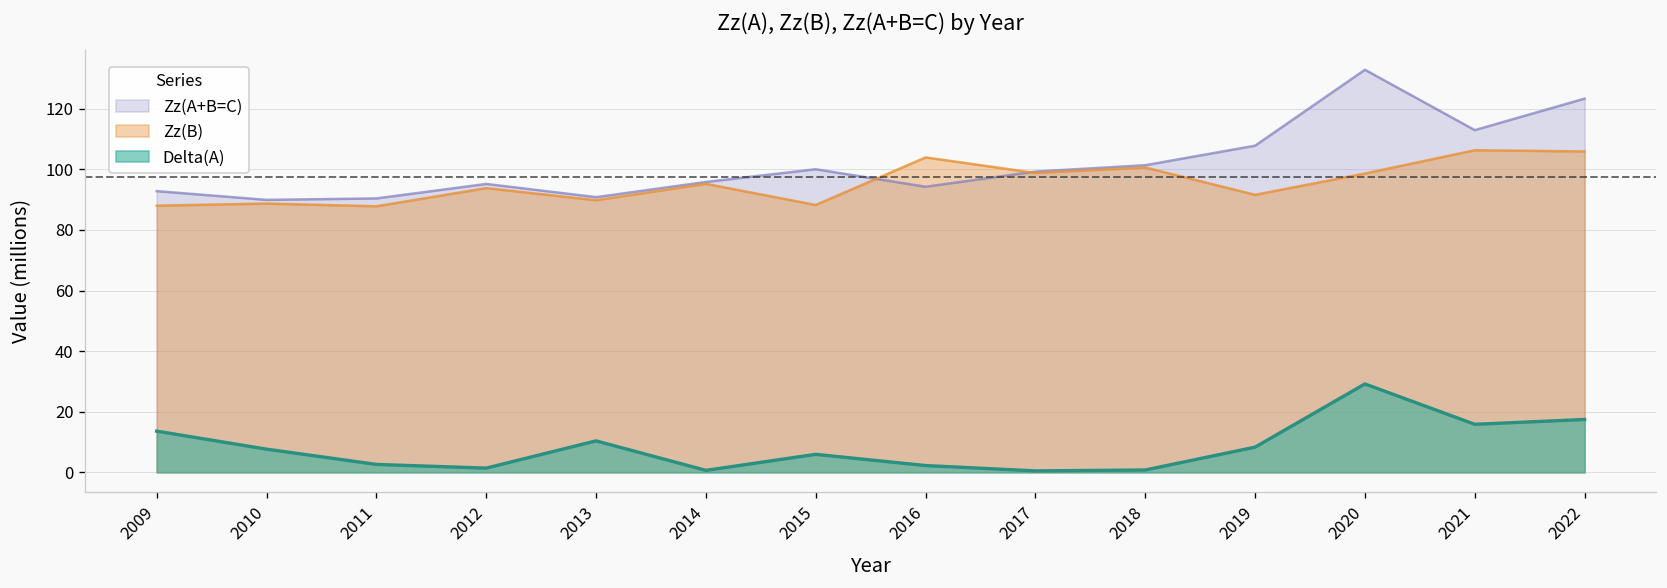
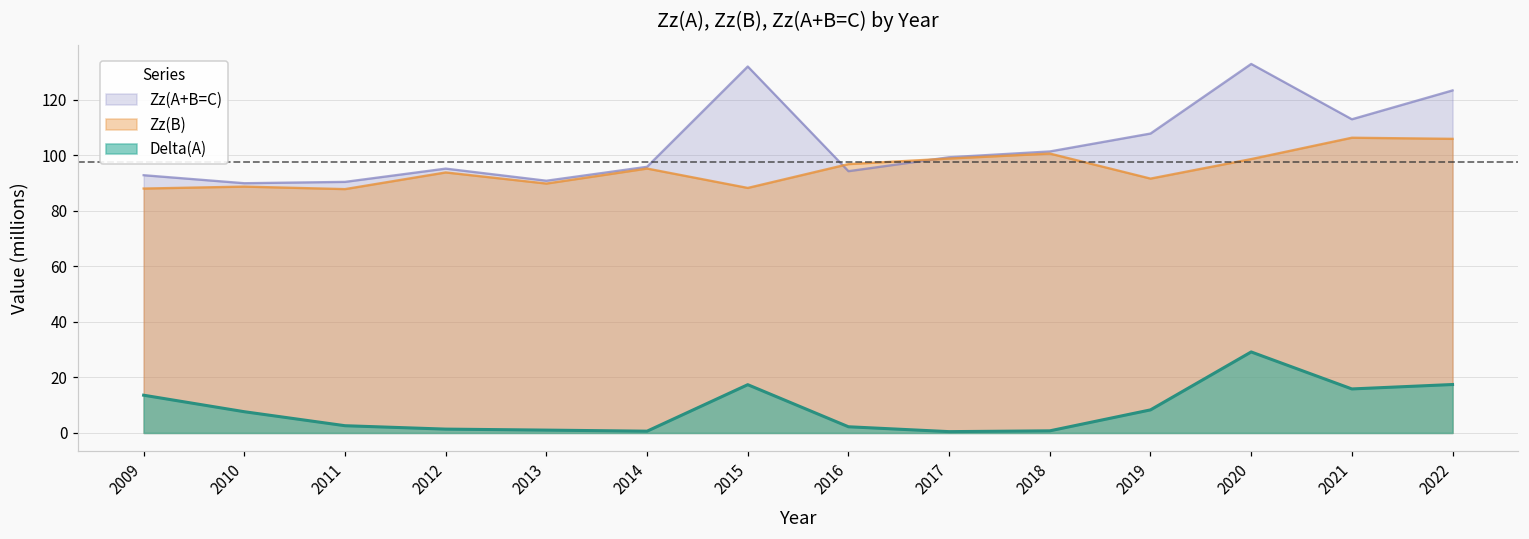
Delta(A), 2013: 10 -> 1
Zz(A+B=C), 2015: 100 -> 132
Delta(A), 2015: 6 -> 17
Zz(B), 2016: 104 -> 97
